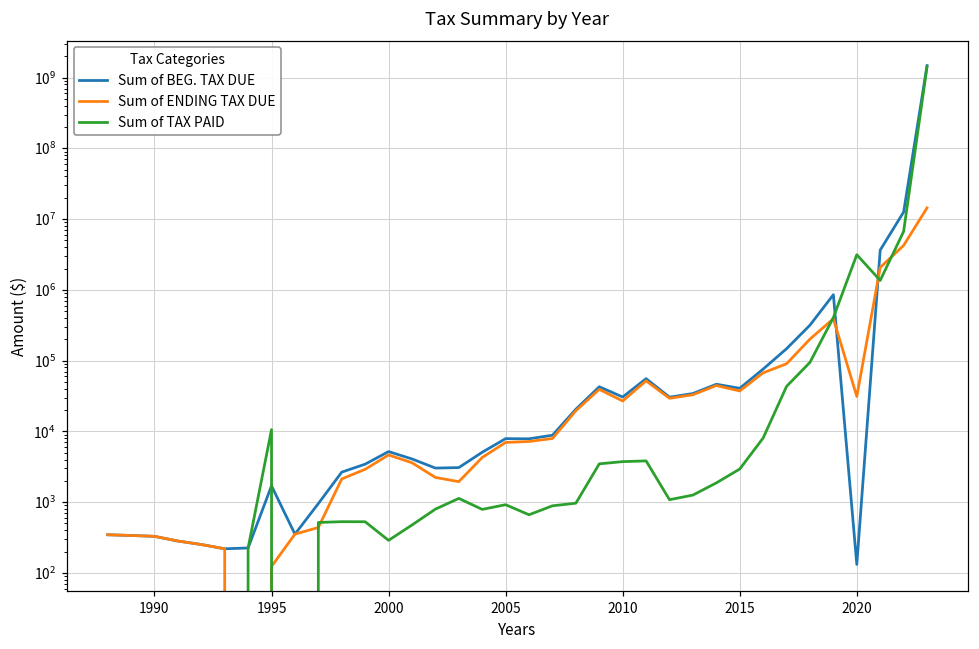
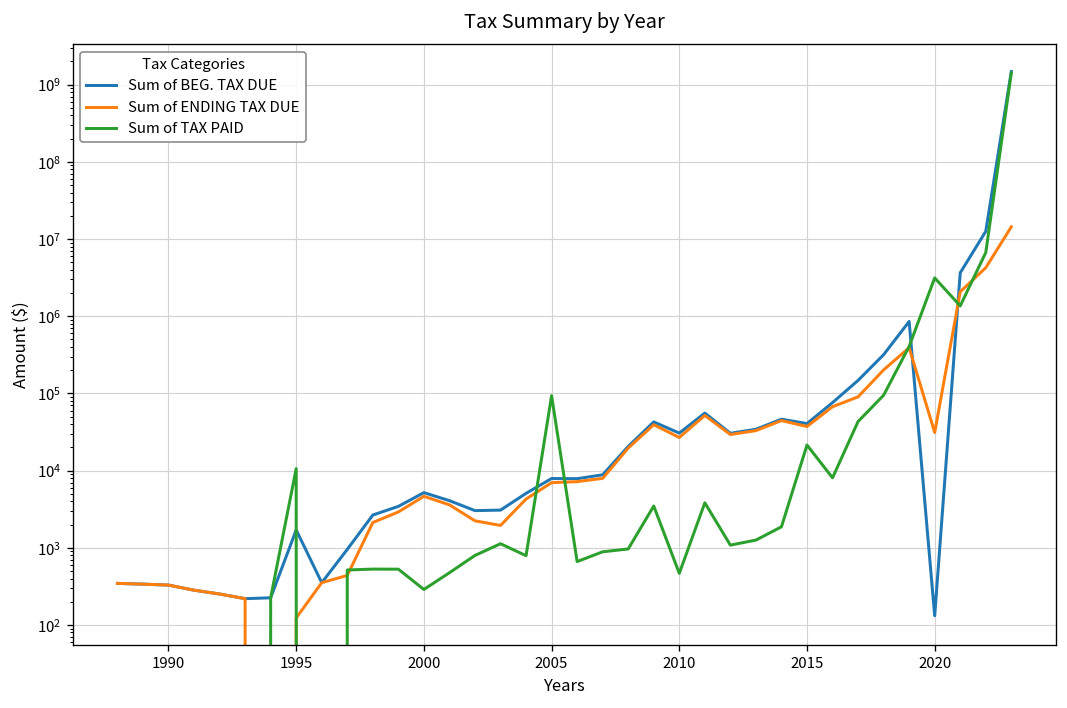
Sum of TAX PAID, 2005: 900 -> 90000
Sum of TAX PAID, 2010: 4000 -> 500
Sum of TAX PAID, 2015: 3000 -> 21000
